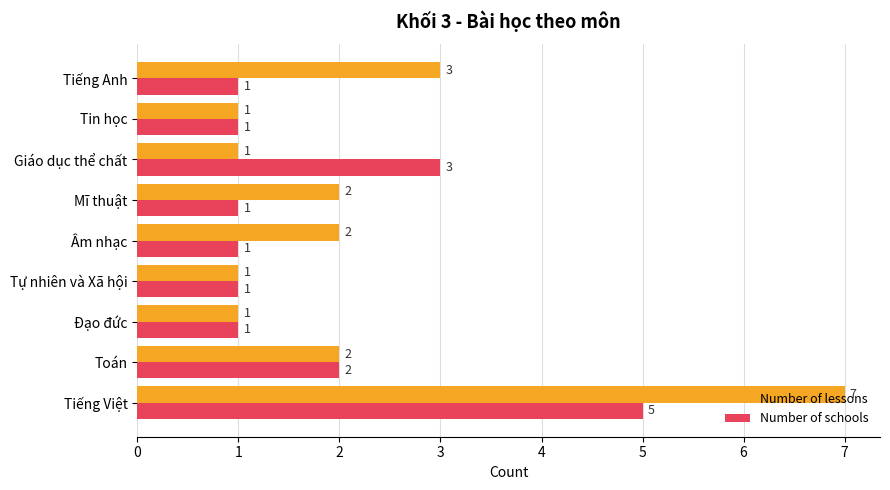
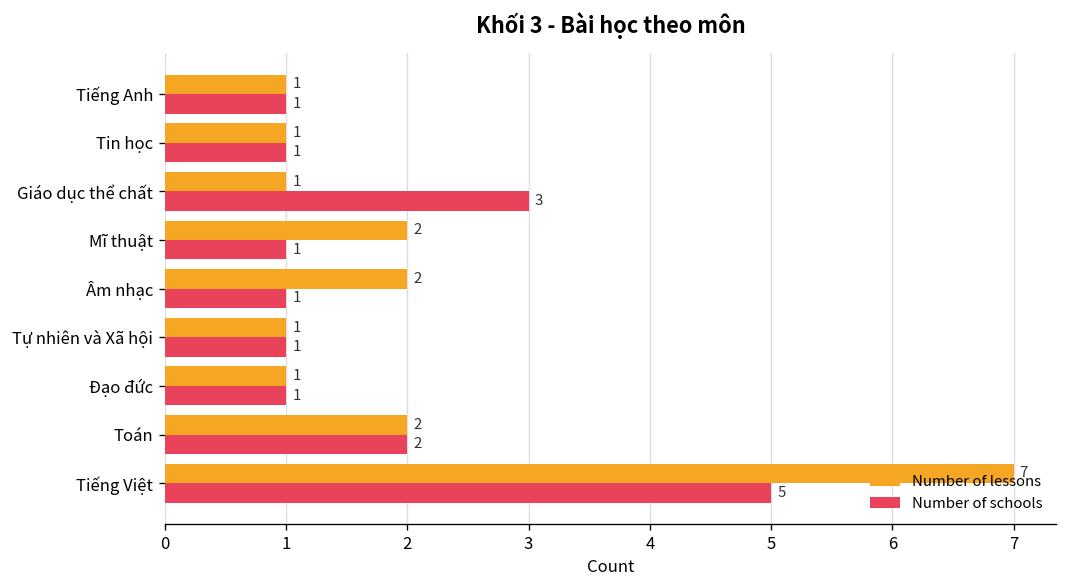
Number of lessons, Tiếng Anh: 3 -> 1
